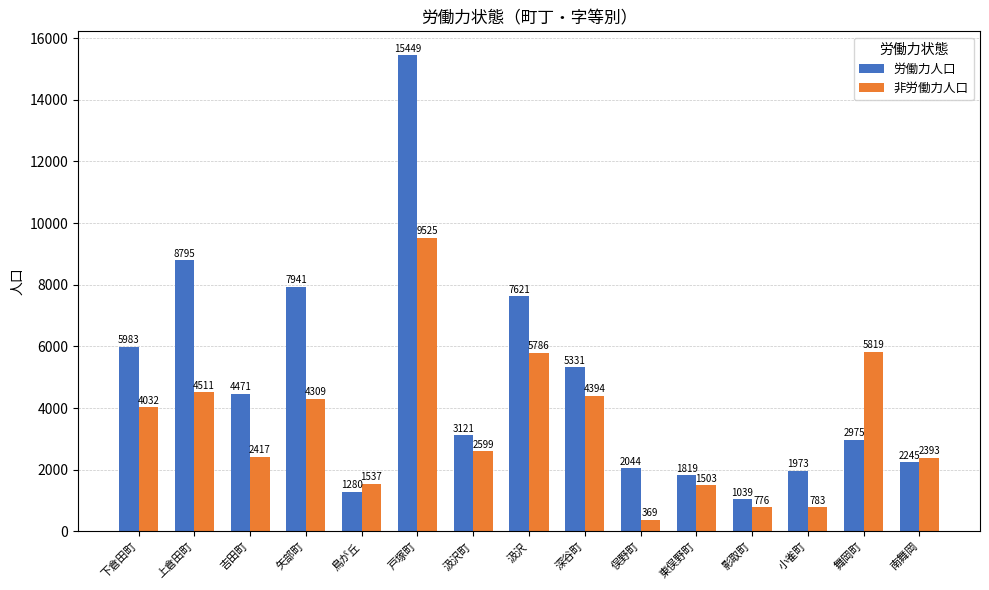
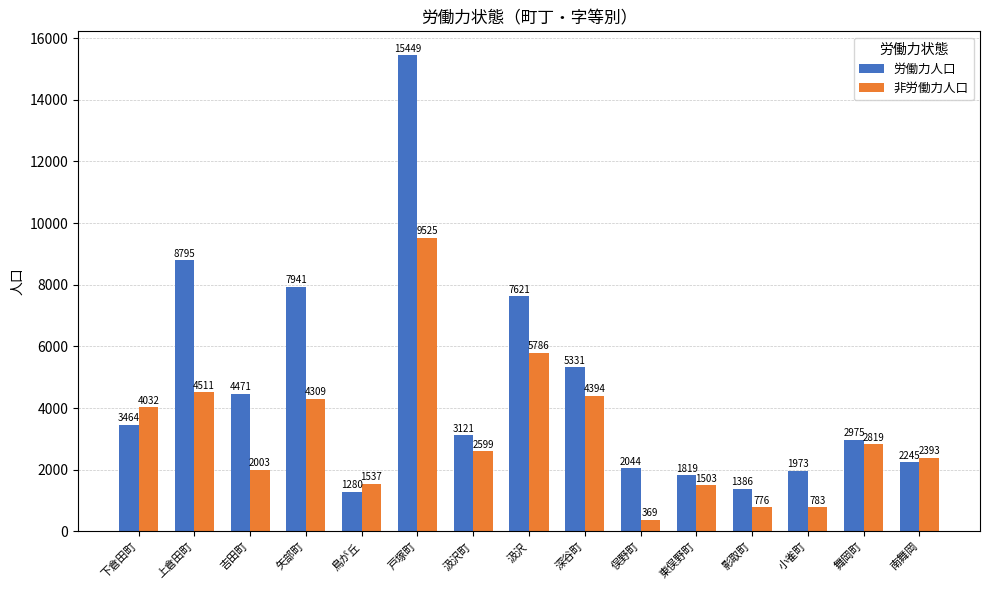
労働力人口, 下倉田町: 5983 -> 3464
非労働力人口, 吉田町: 2417 -> 2003
労働力人口, 影取町: 1039 -> 1386
非労働力人口, 舞岡町: 5819 -> 2819
